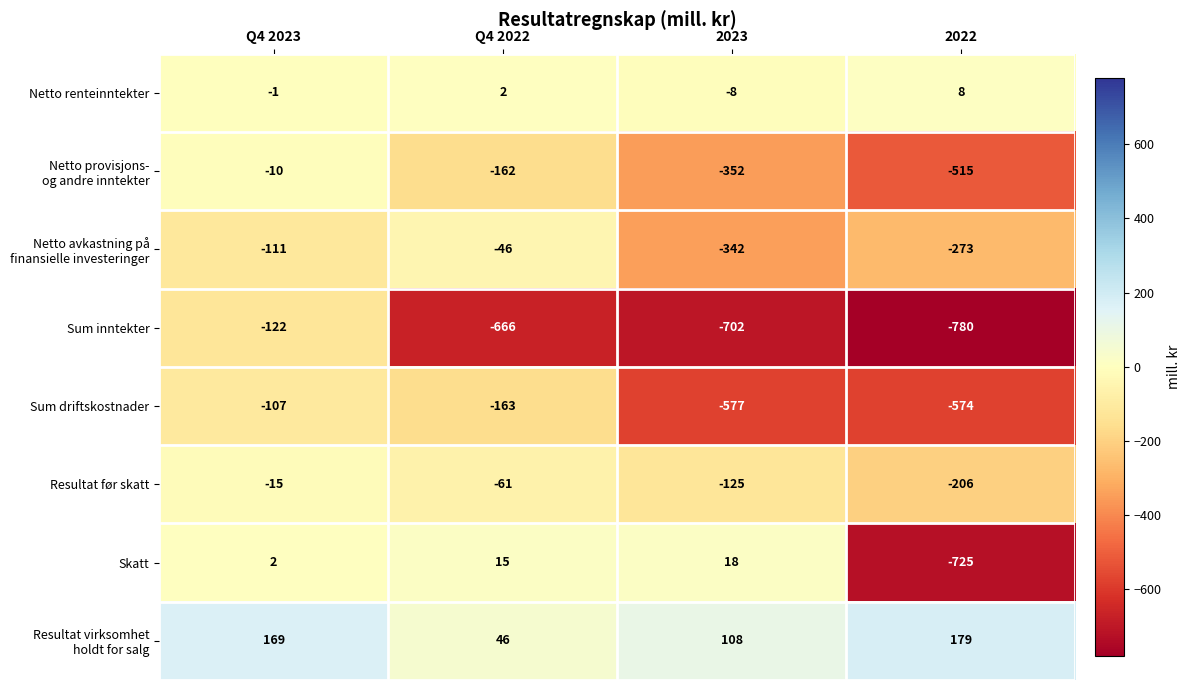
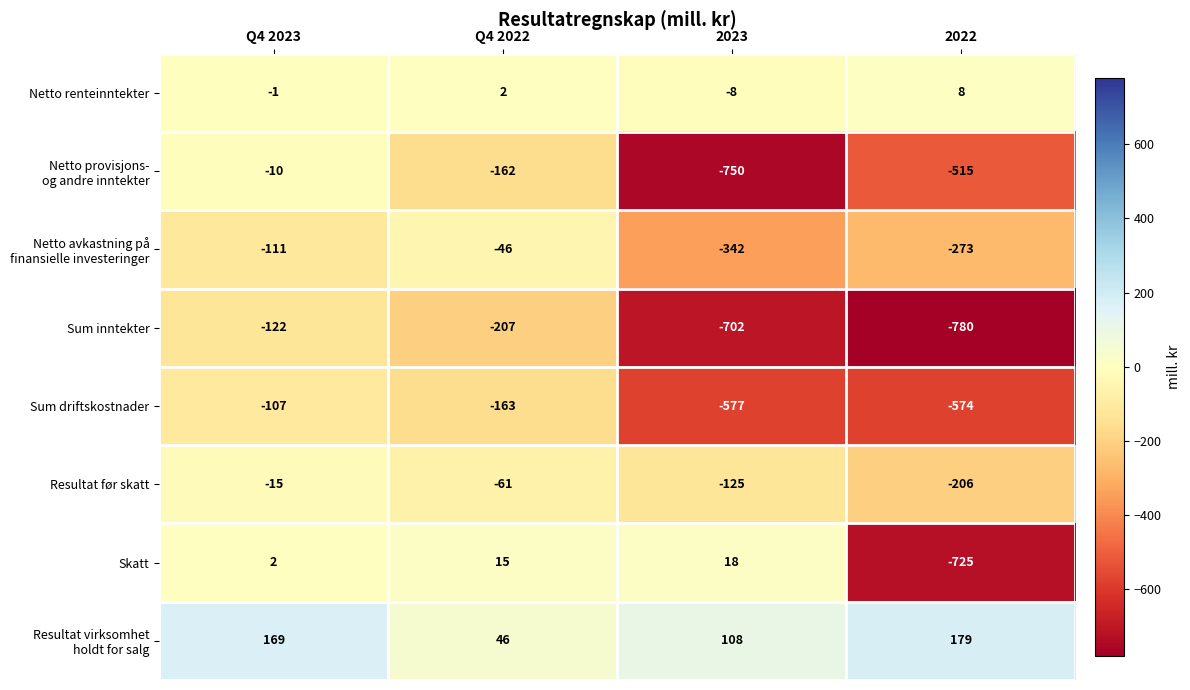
Netto provisjons- og andre inntekter, 2023: -352 -> -750
Sum inntekter, Q4 2022: -666 -> -207
